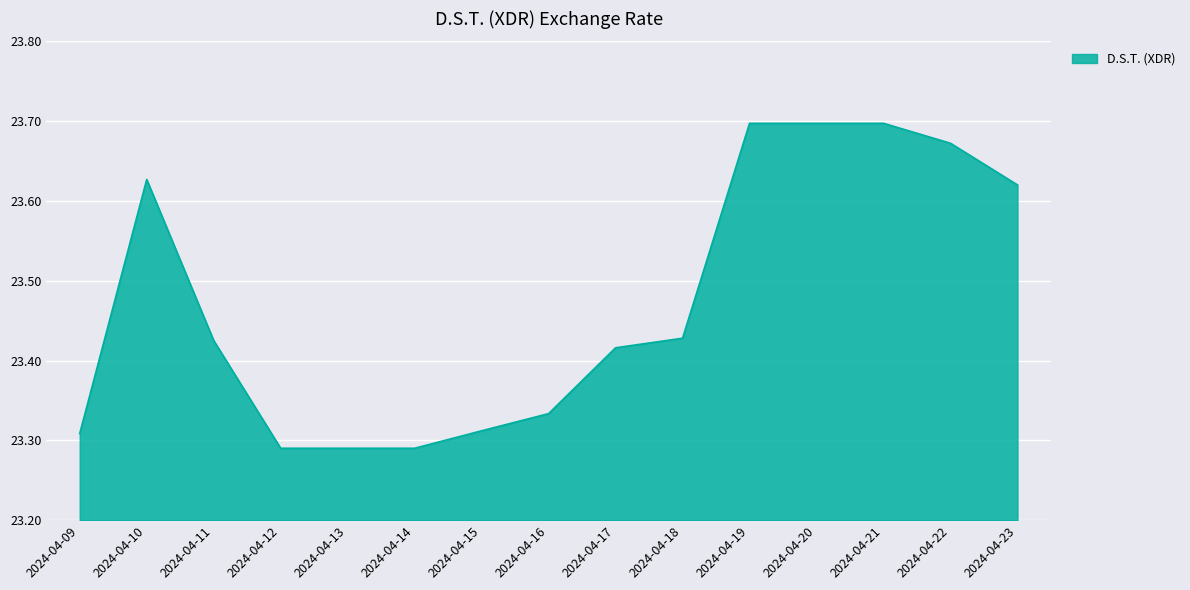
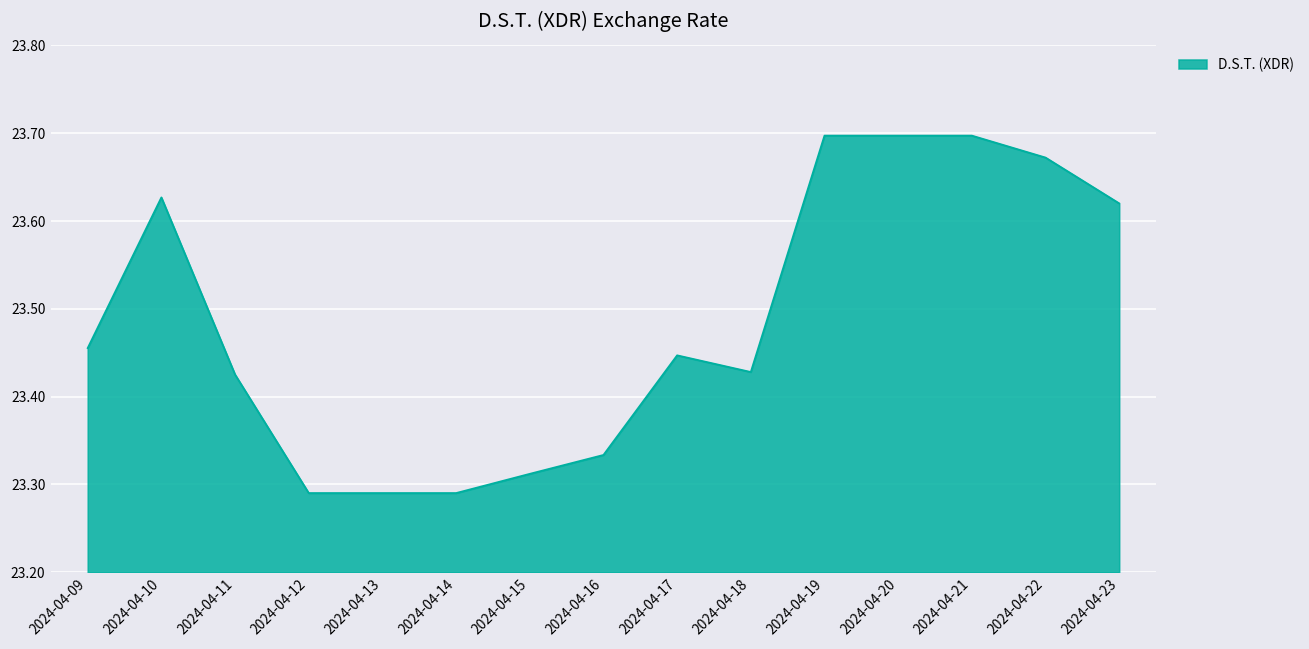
2024-04-09: 23.31 -> 23.46
2024-04-17: 23.42 -> 23.45
